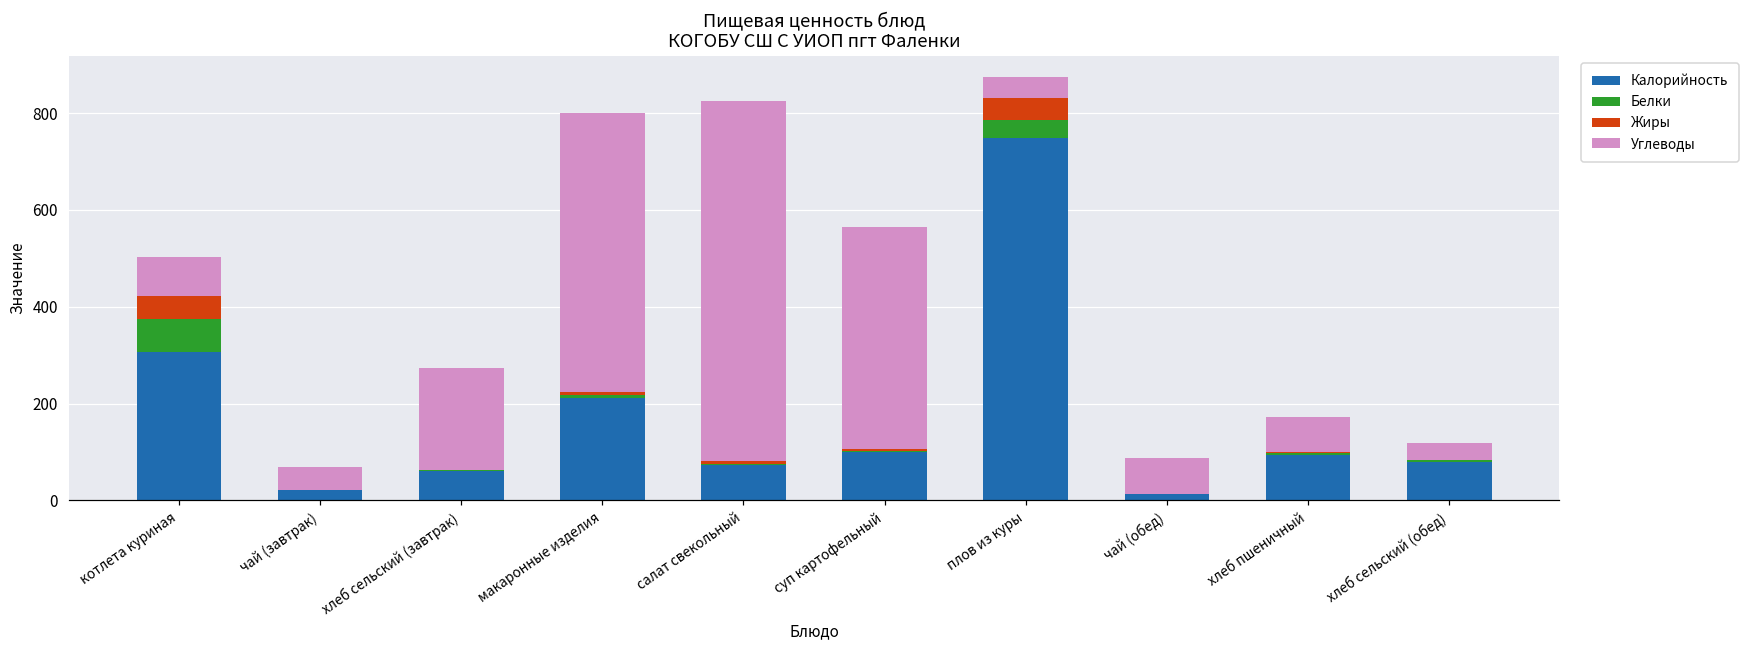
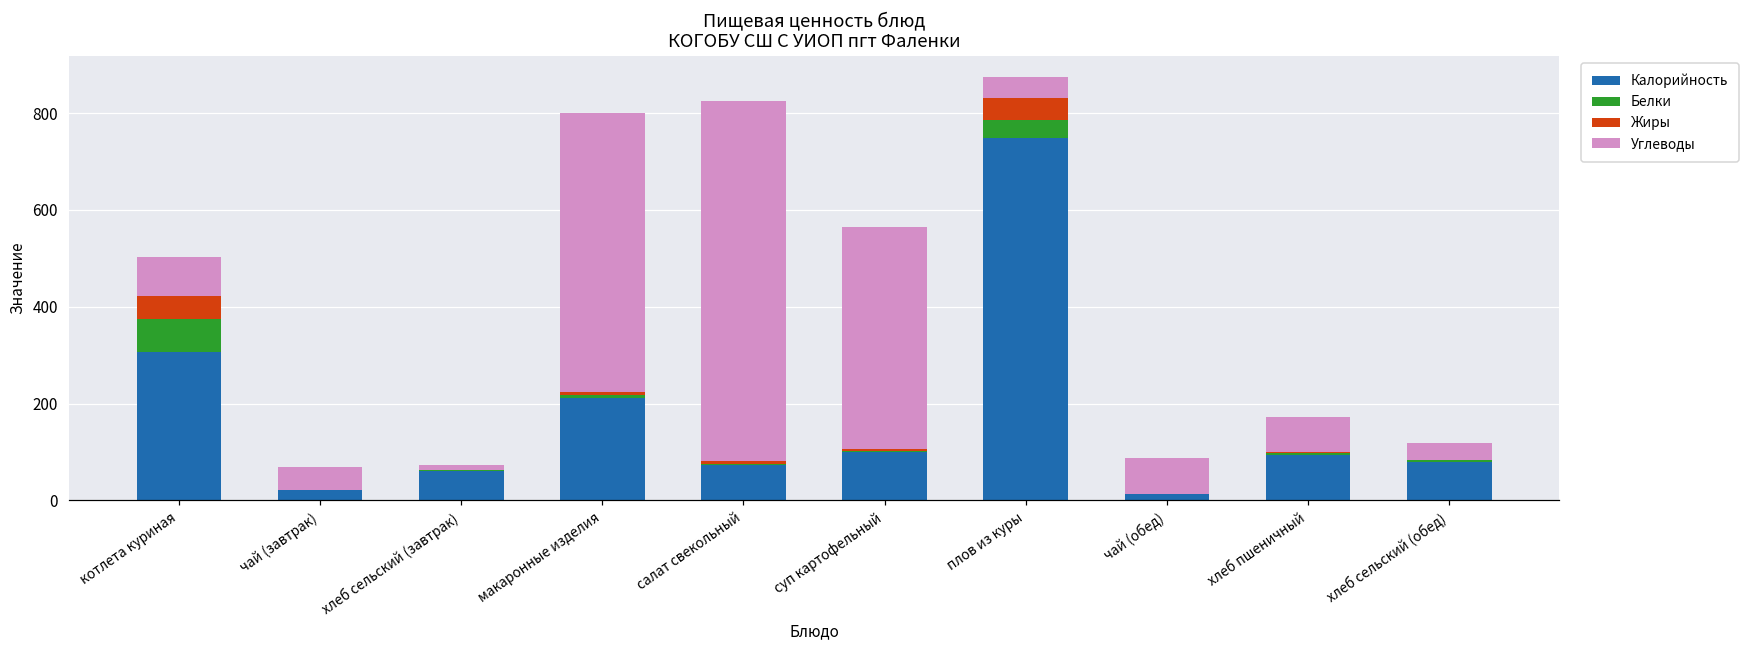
Углеводы, хлеб сельский (завтрак): 210 -> 10
